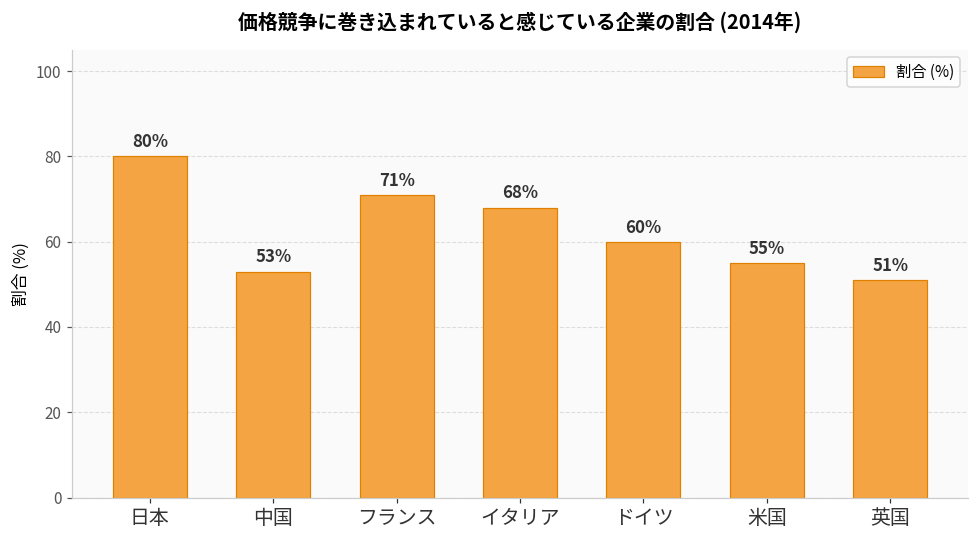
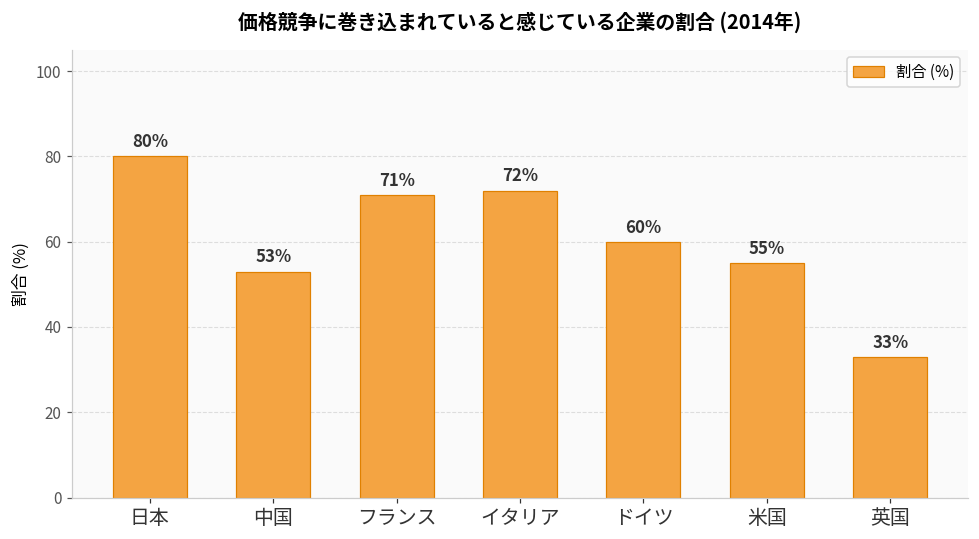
イタリア: 68% -> 72%
英国: 51% -> 33%
